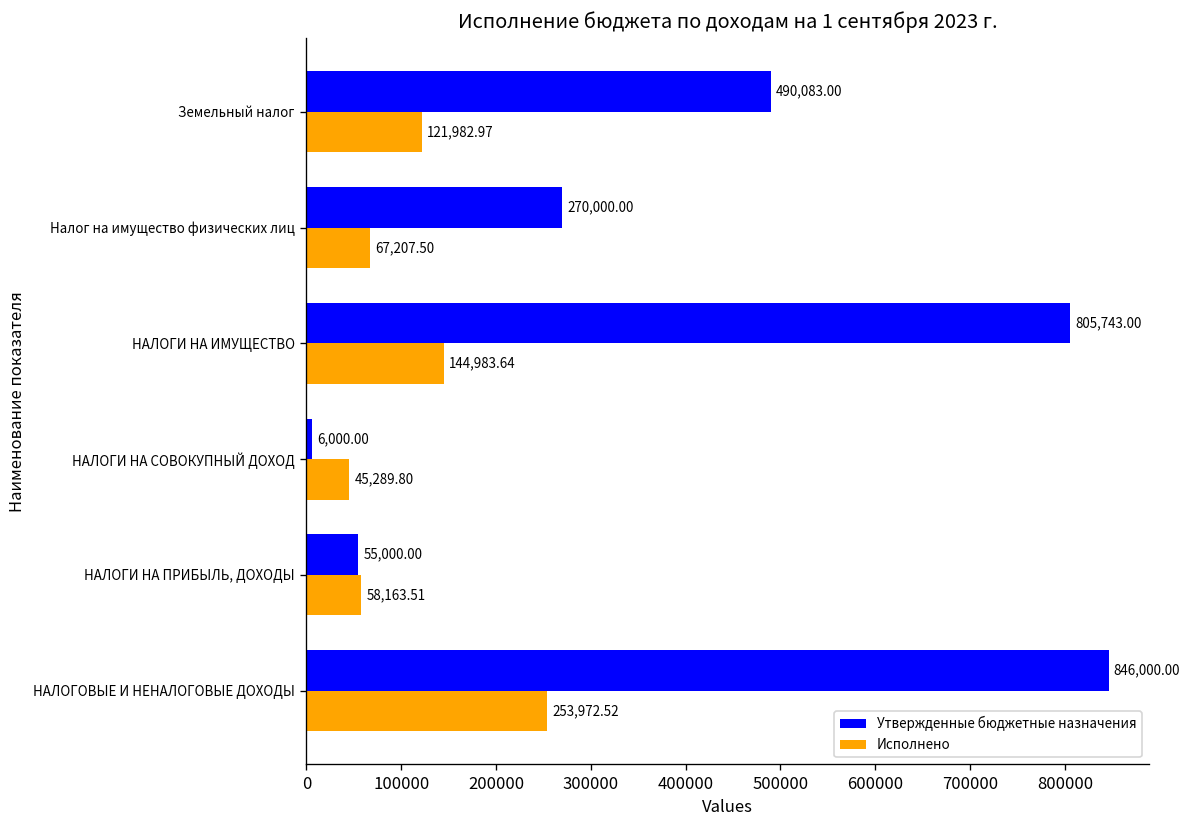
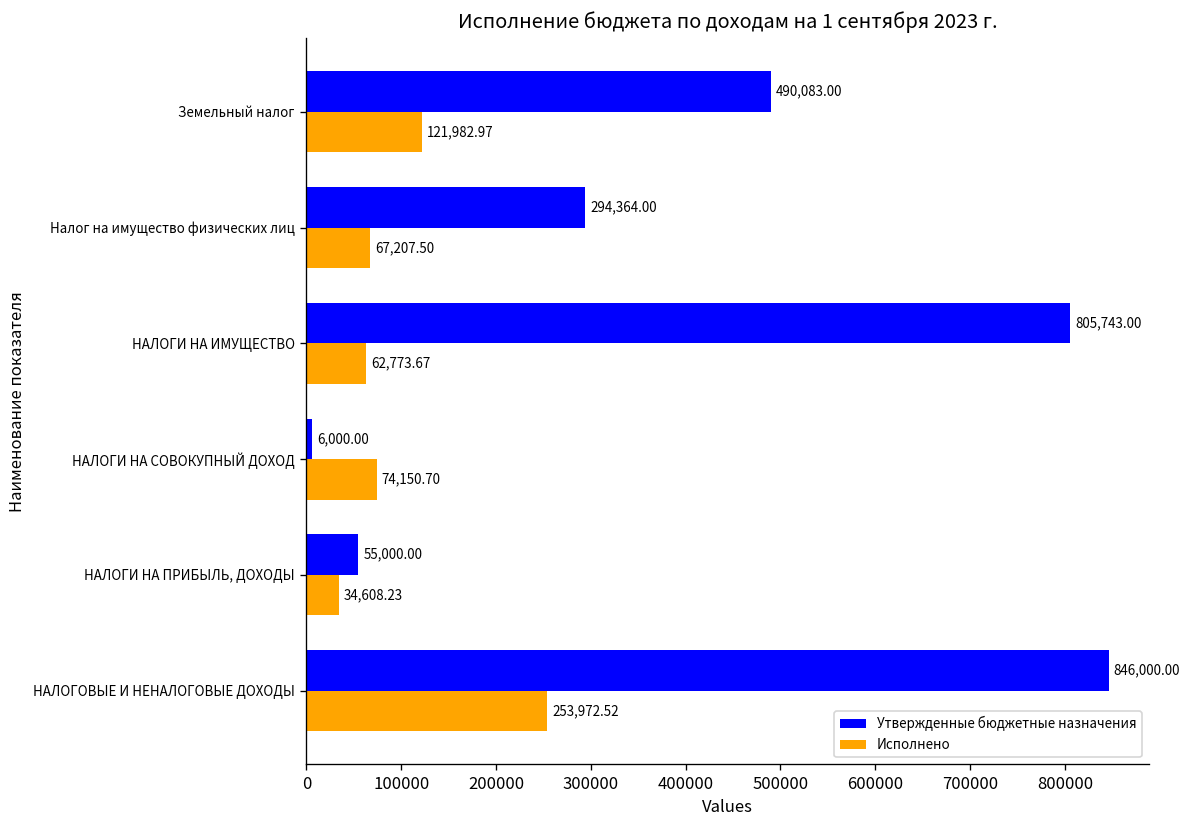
Утвержденные бюджетные назначения, Налог на имущество физических лиц: 270,000.00 -> 294,364.00
Исполнено, НАЛОГИ НА ИМУЩЕСТВО: 144,983.64 -> 62,773.67
Исполнено, НАЛОГИ НА СОВОКУПНЫЙ ДОХОД: 45,289.80 -> 74,150.70
Исполнено, НАЛОГИ НА ПРИБЫЛЬ, ДОХОДЫ: 58,163.51 -> 34,608.23
